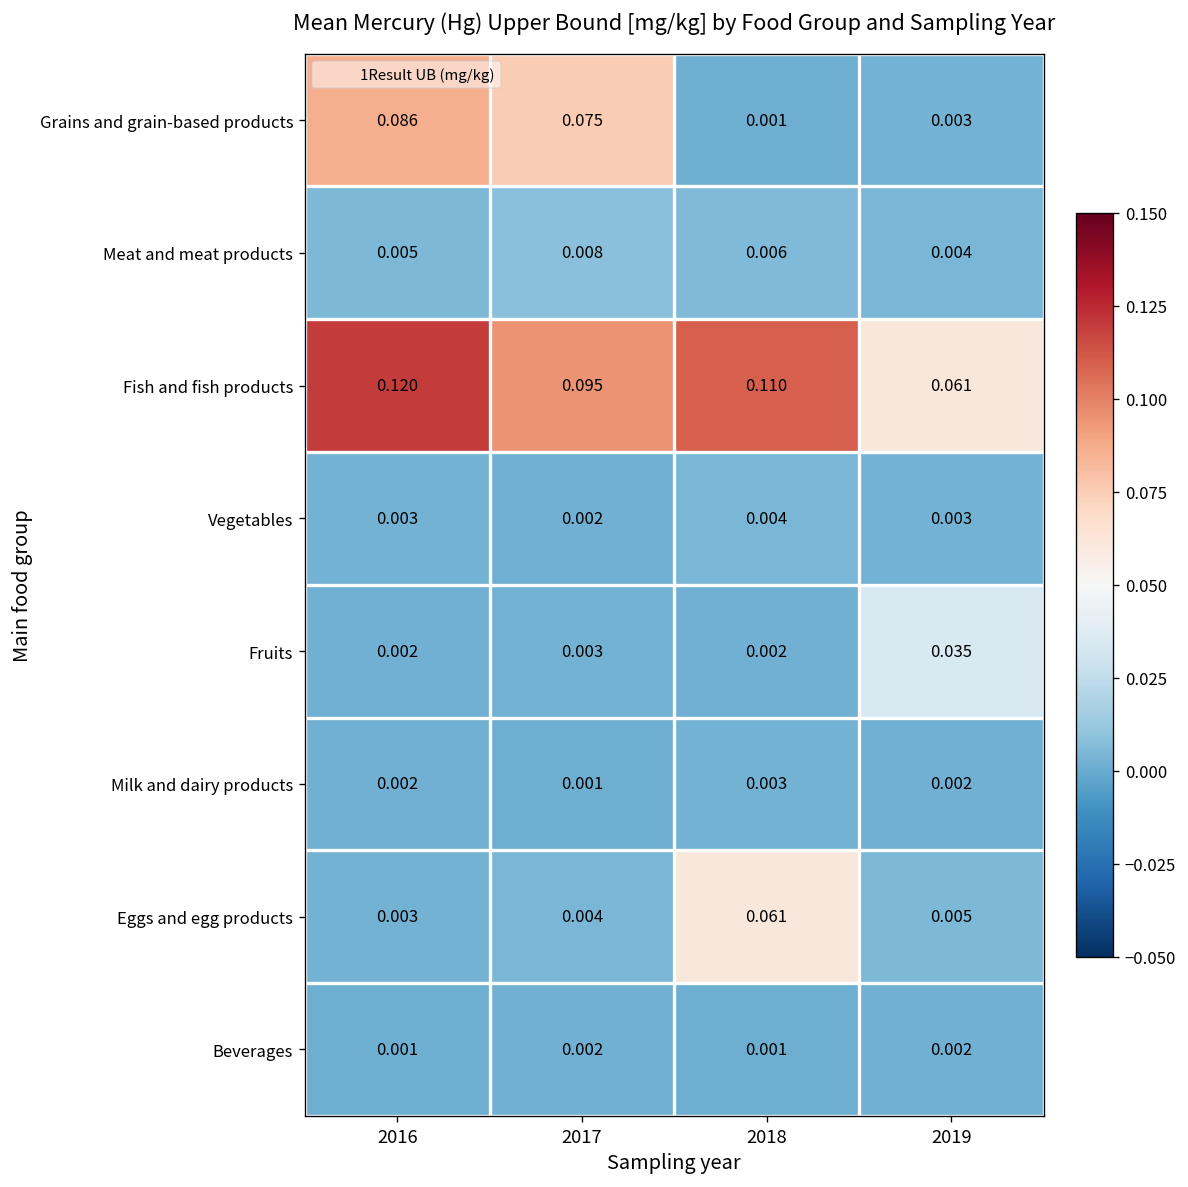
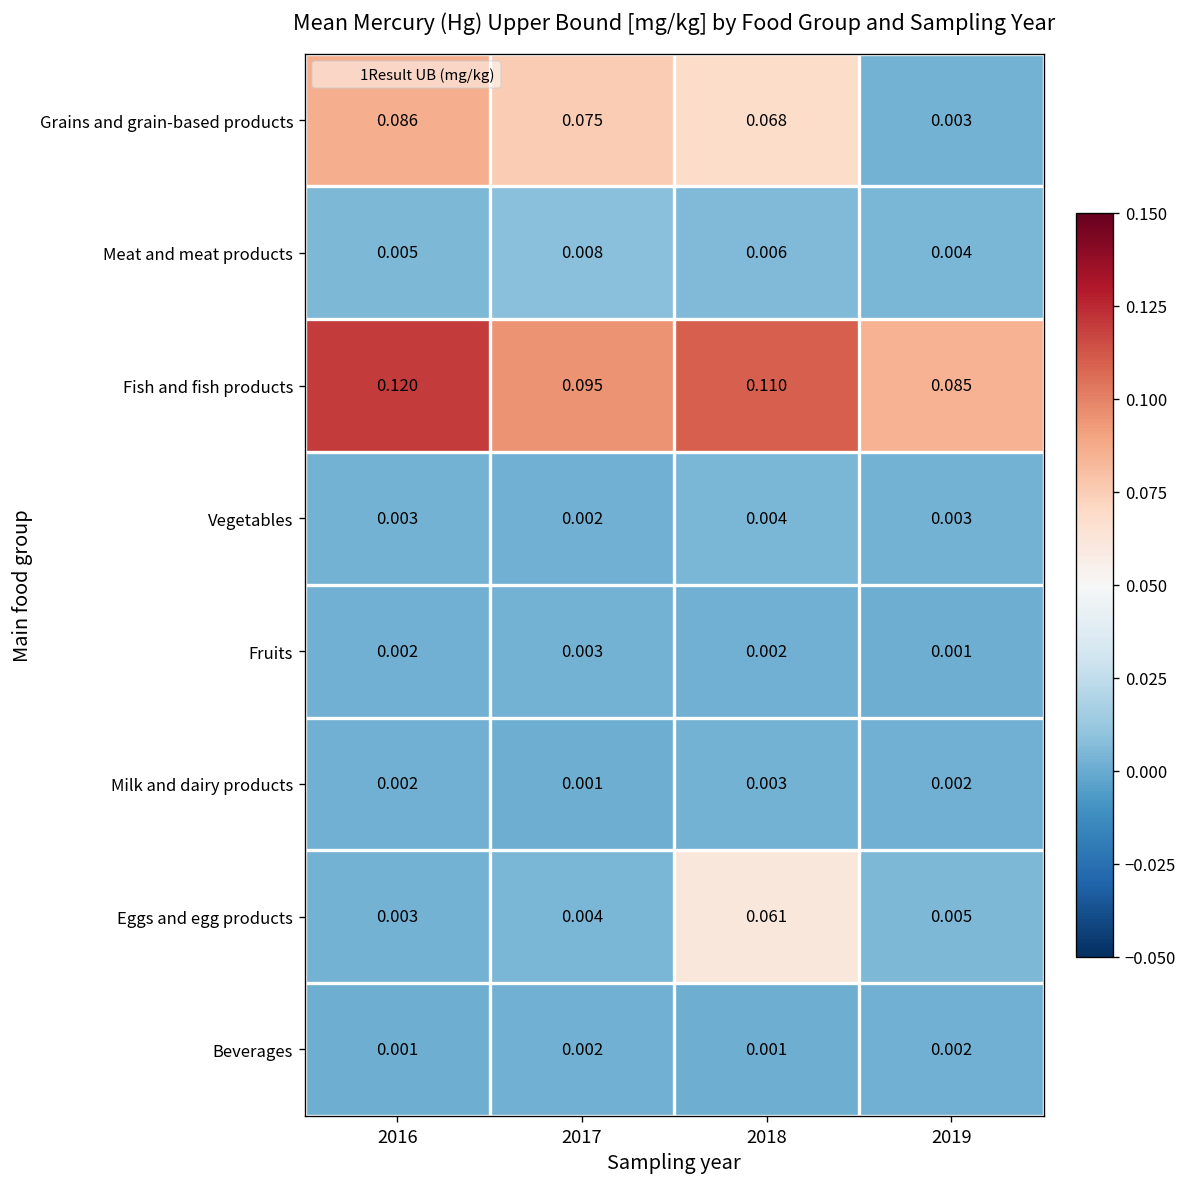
Grains and grain-based products, 2018: 0.001 -> 0.068
Fish and fish products, 2019: 0.061 -> 0.085
Fruits, 2019: 0.035 -> 0.001
